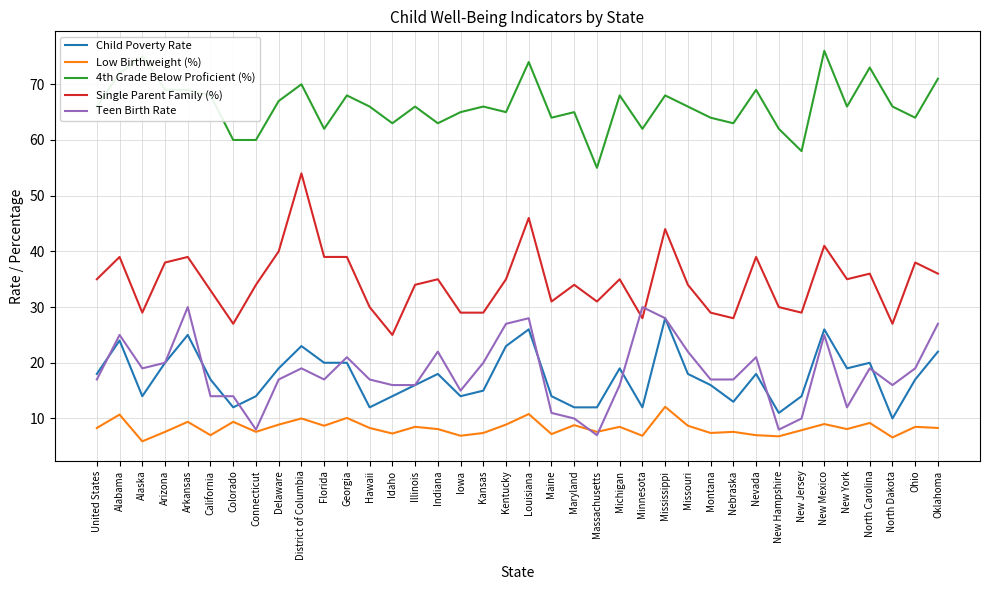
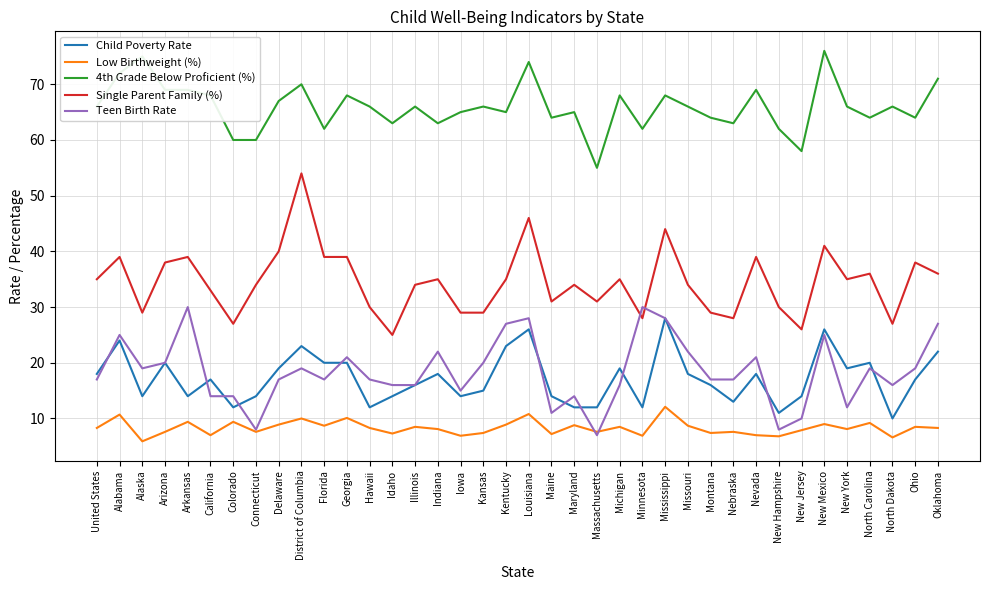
Child Poverty Rate, Arkansas: 25 -> 14
Teen Birth Rate, Maryland: 10 -> 14
Single Parent Family (%), New Jersey: 29 -> 26
4th Grade Below Proficient (%), North Carolina: 73 -> 64
